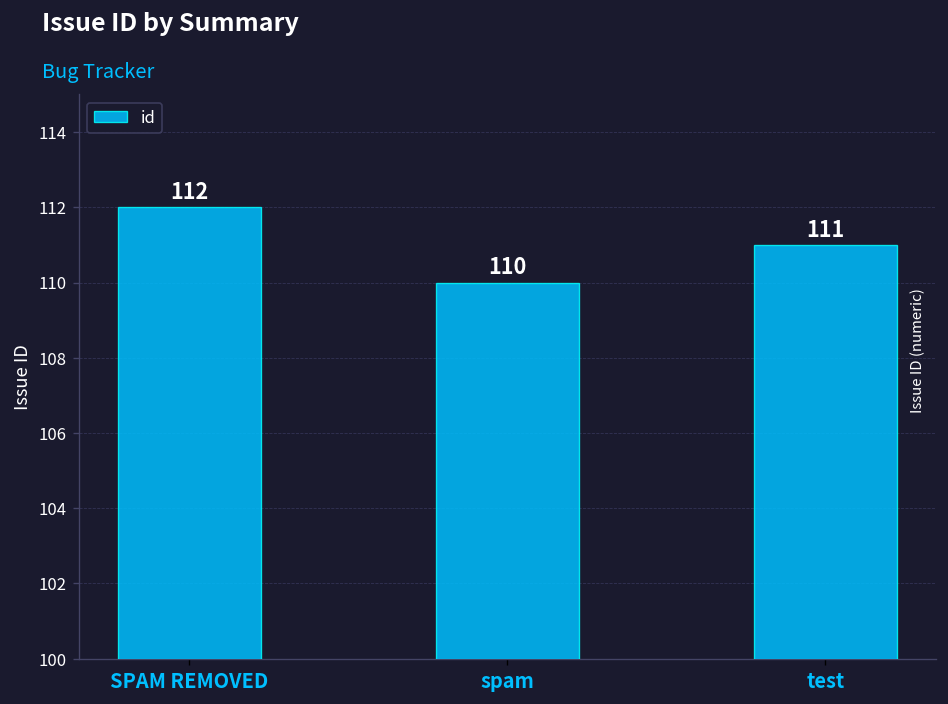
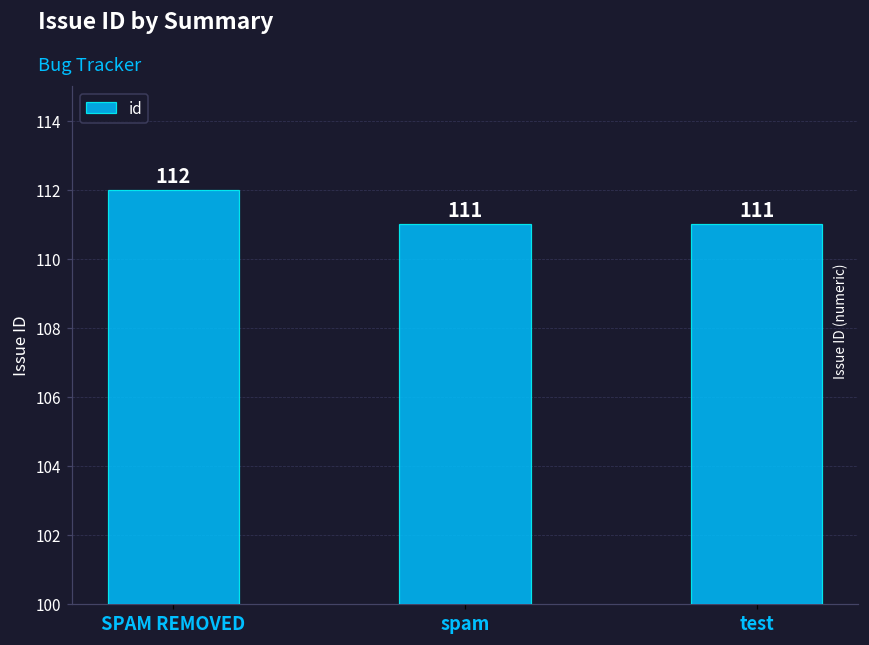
spam: 110 -> 111
